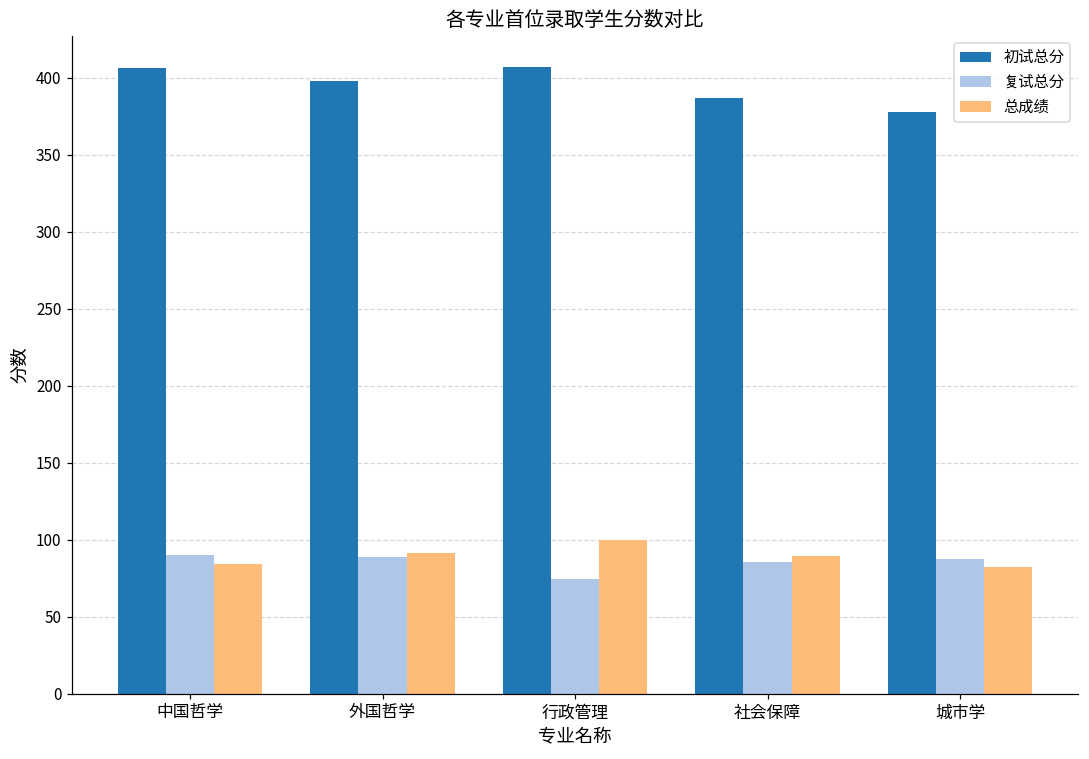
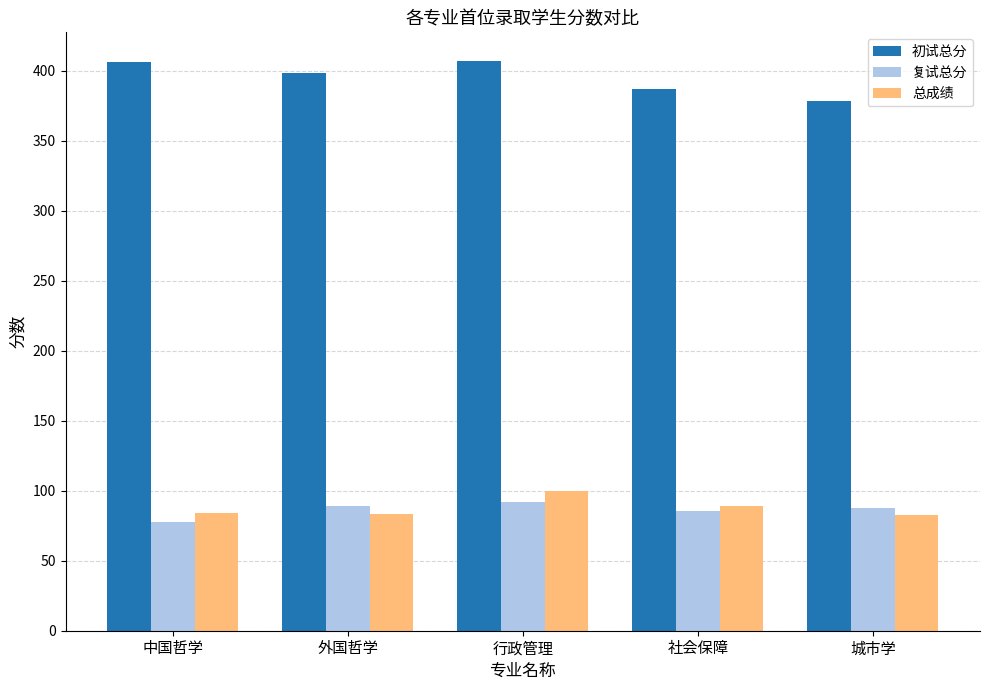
复试总分, 中国哲学: 90 -> 78
总成绩, 外国哲学: 91 -> 83
复试总分, 行政管理: 74 -> 92
